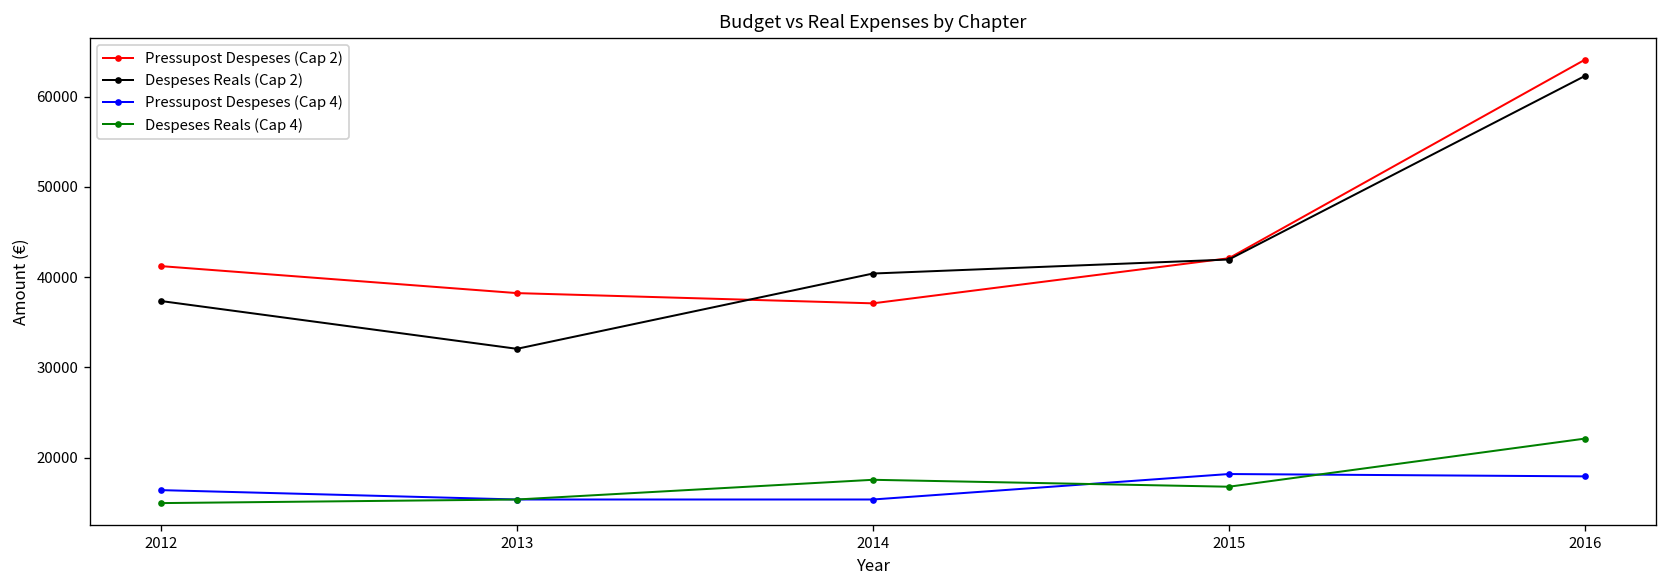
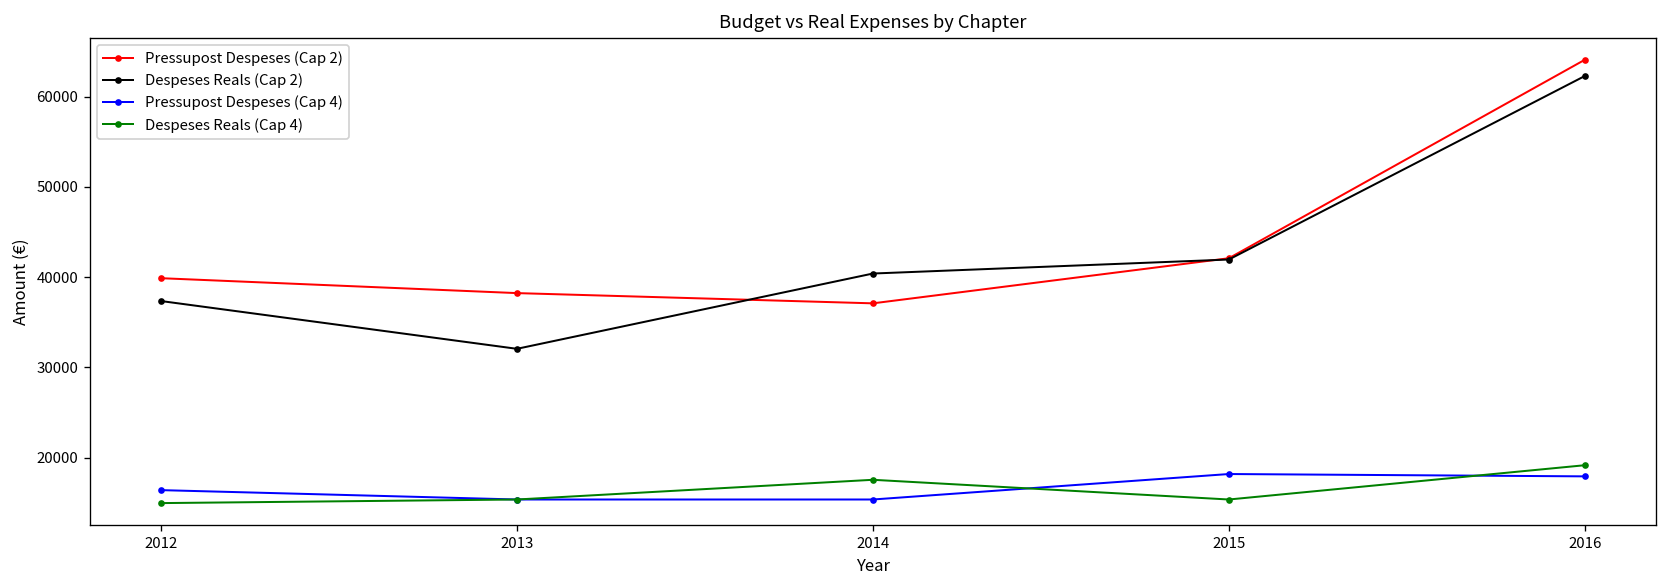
Pressupost Despeses (Cap 2), 2012: 41000 -> 40000
Despeses Reals (Cap 4), 2015: 17000 -> 15000
Despeses Reals (Cap 4), 2016: 22000 -> 19000
